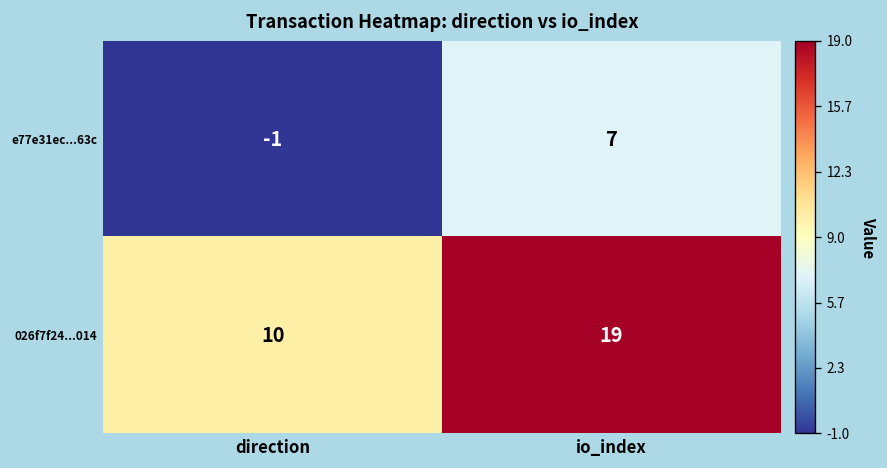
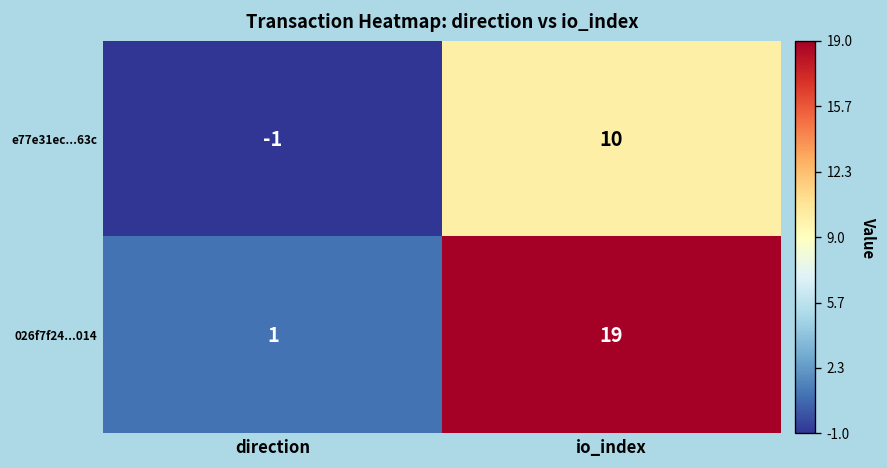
e77e31ec...63c, io_index: 7 -> 10
026f7f24...014, direction: 10 -> 1
